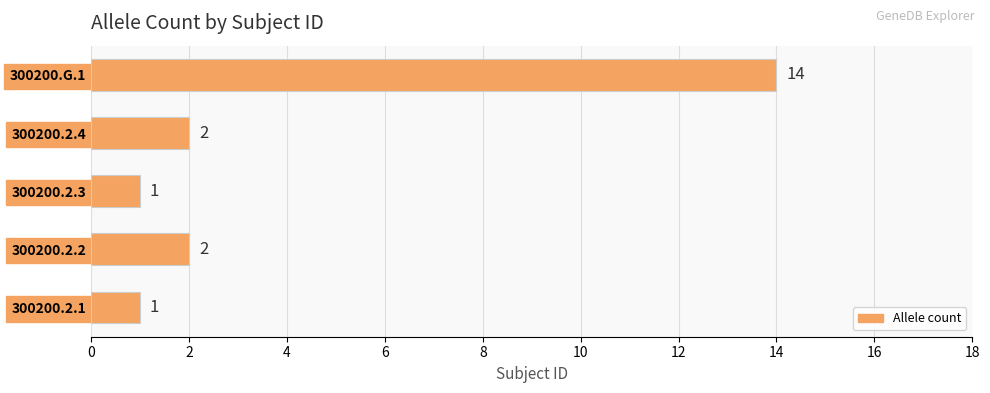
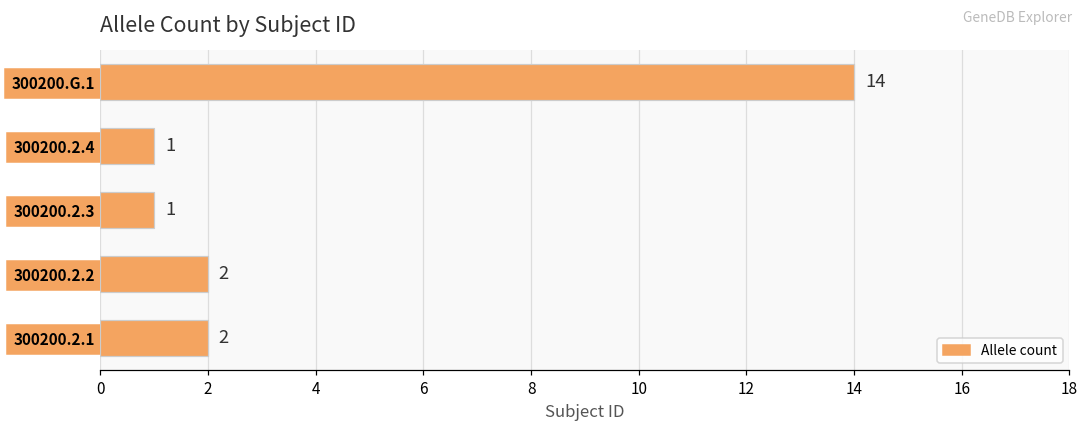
300200.2.4: 2 -> 1
300200.2.1: 1 -> 2
